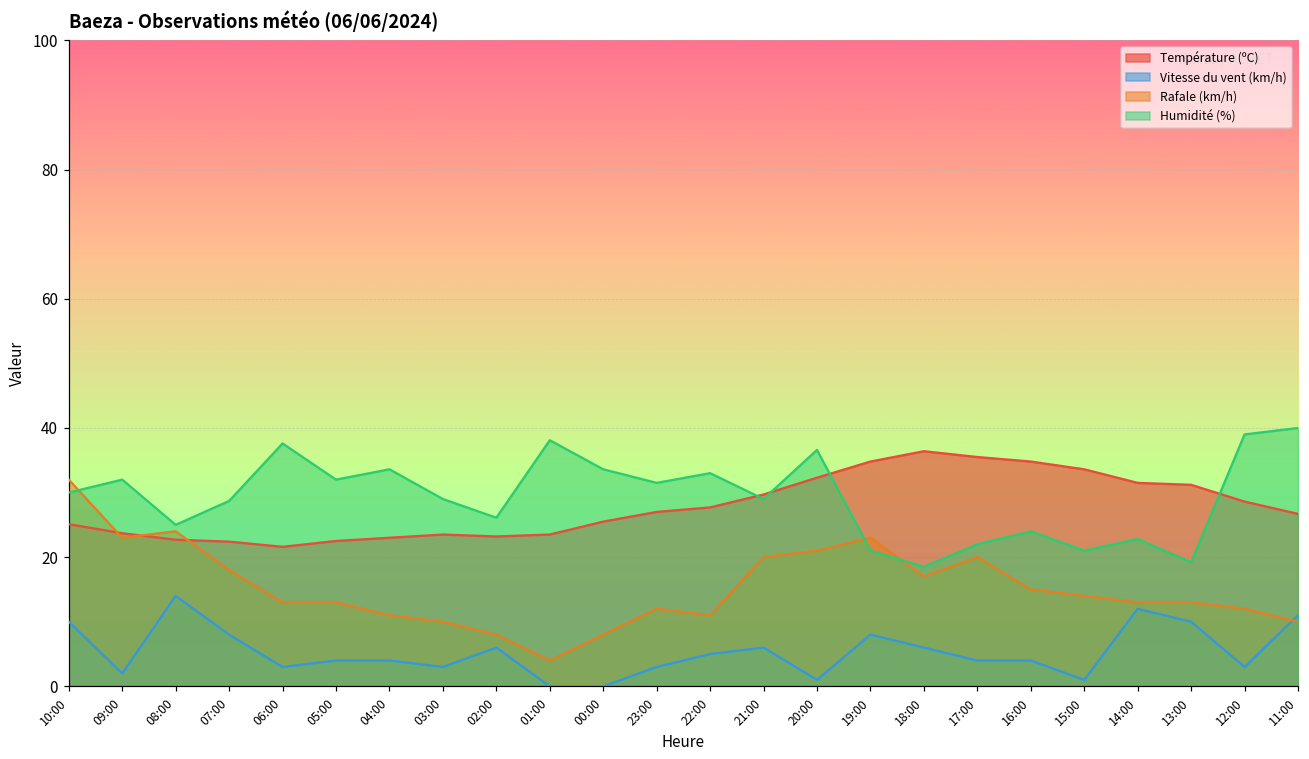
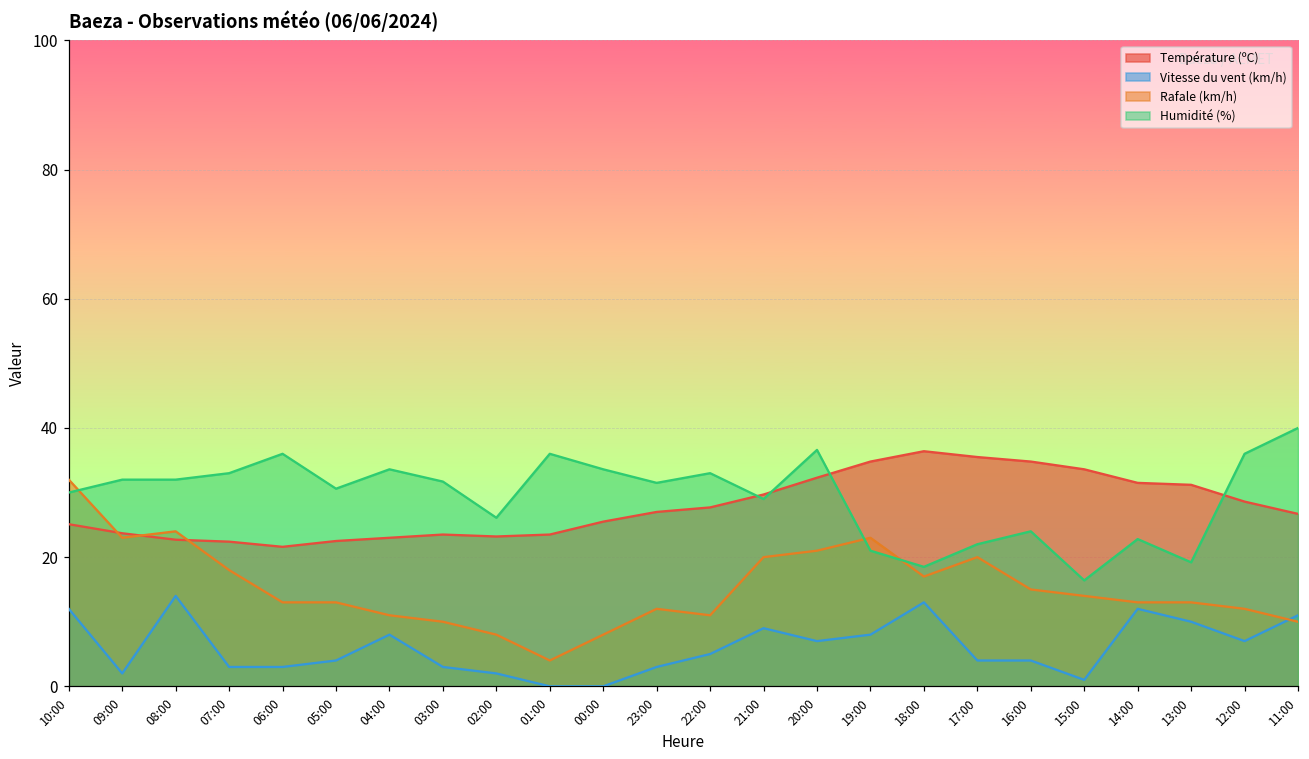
Vitesse du vent (km/h), 10:00: 10 -> 12
Humidité (%), 08:00: 25 -> 32
Vitesse du vent (km/h), 07:00: 8 -> 3
Humidité (%), 07:00: 29 -> 33
Humidité (%), 06:00: 38 -> 36
Humidité (%), 05:00: 32 -> 31
Vitesse du vent (km/h), 04:00: 4 -> 8
Humidité (%), 03:00: 29 -> 32
Vitesse du vent (km/h), 02:00: 6 -> 2
Humidité (%), 01:00: 38 -> 36
Vitesse du vent (km/h), 21:00: 6 -> 9
Vitesse du vent (km/h), 20:00: 1 -> 7
Vitesse du vent (km/h), 18:00: 6 -> 13
Humidité (%), 15:00: 21 -> 16
Vitesse du vent (km/h), 12:00: 3 -> 7
Humidité (%), 12:00: 39 -> 36
